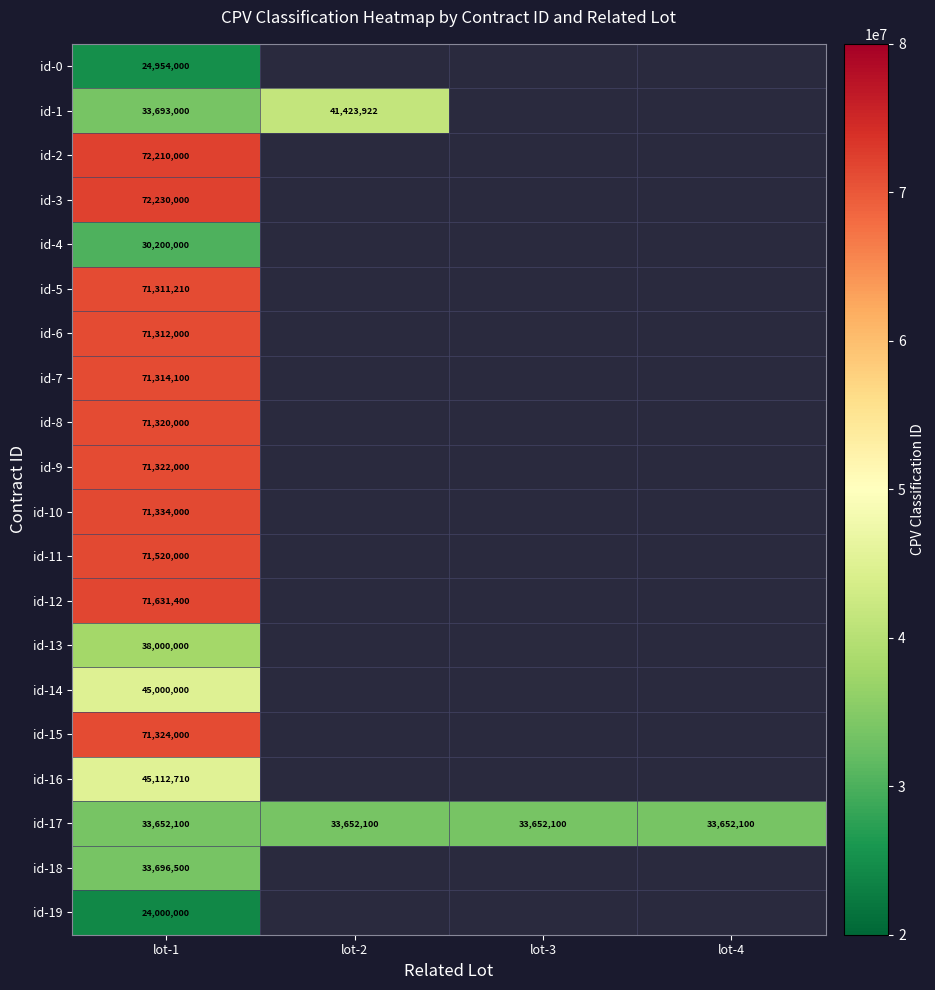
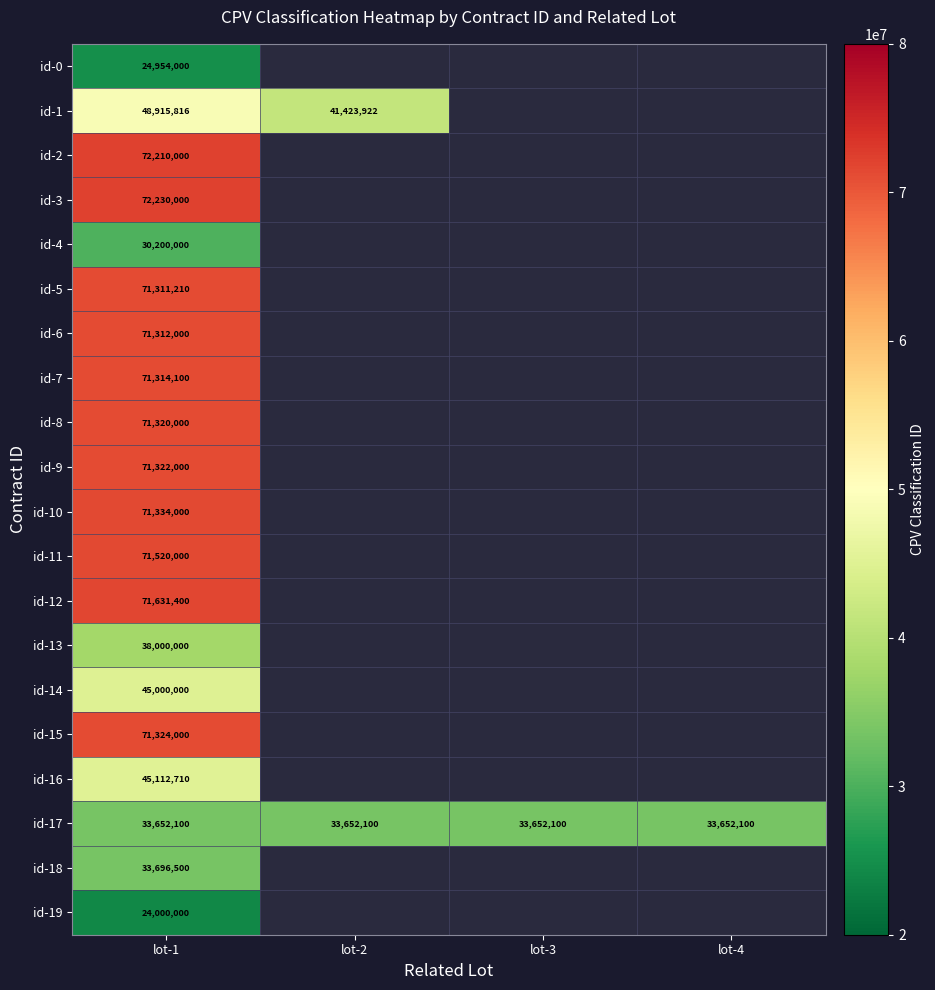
id-1, lot-1: 33,693,000 -> 48,915,816
